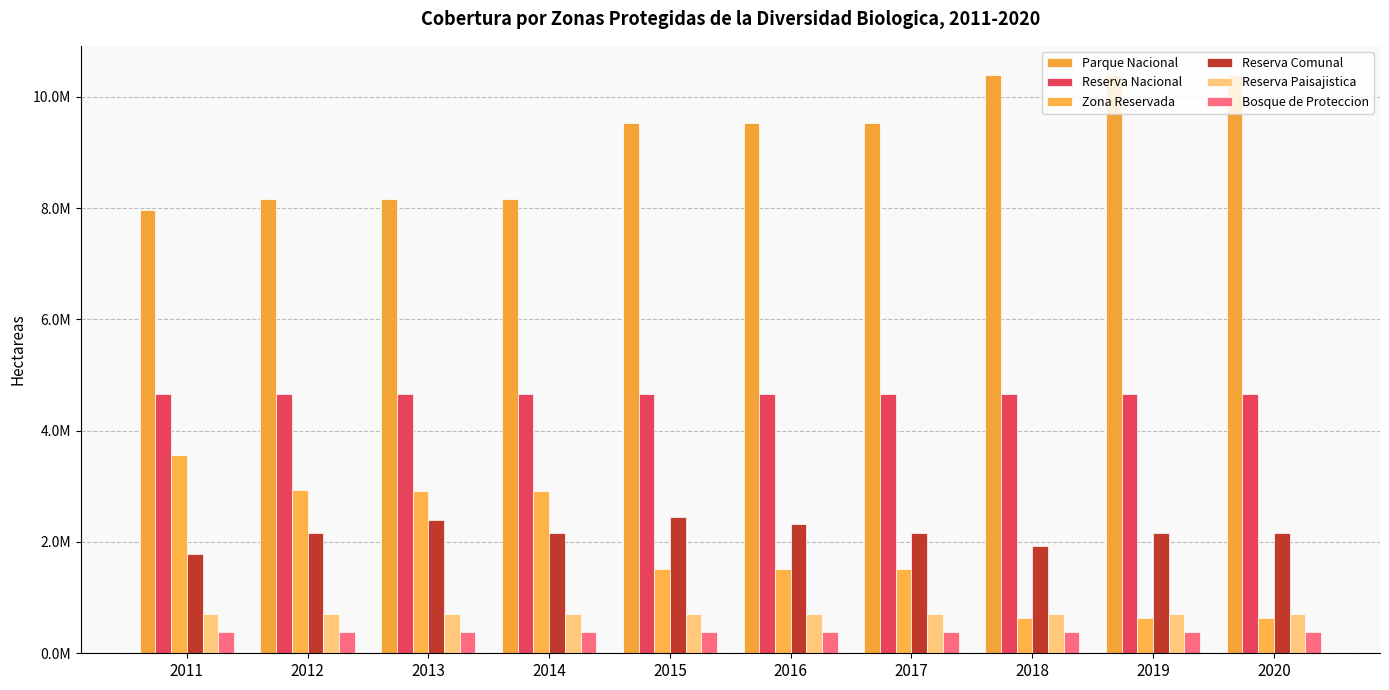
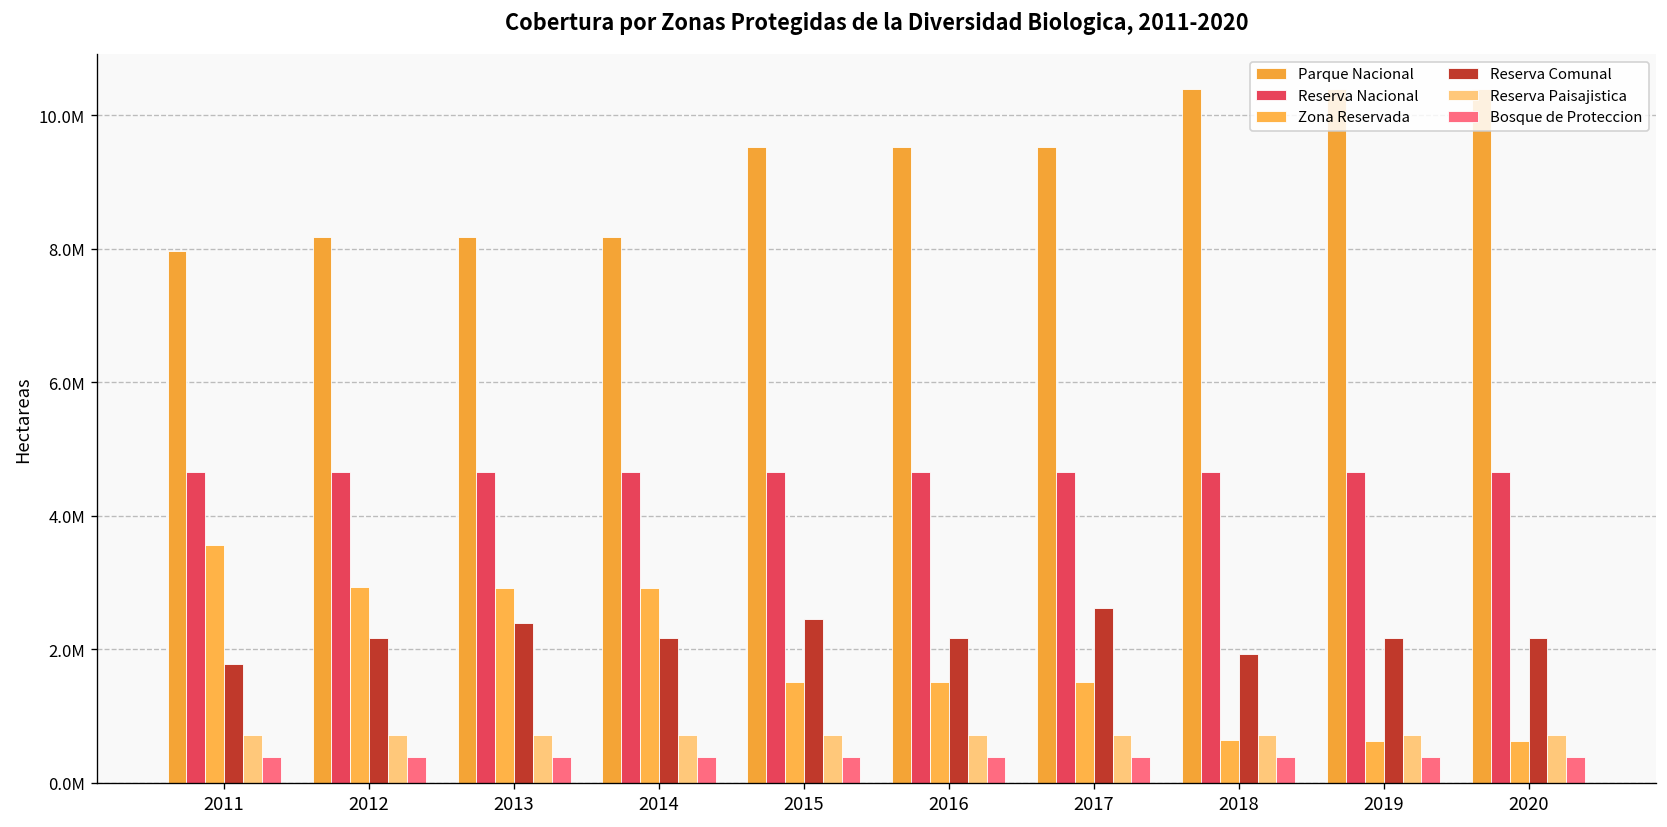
Reserva Comunal, 2016: 2300000 -> 2200000
Reserva Comunal, 2017: 2200000 -> 2600000
